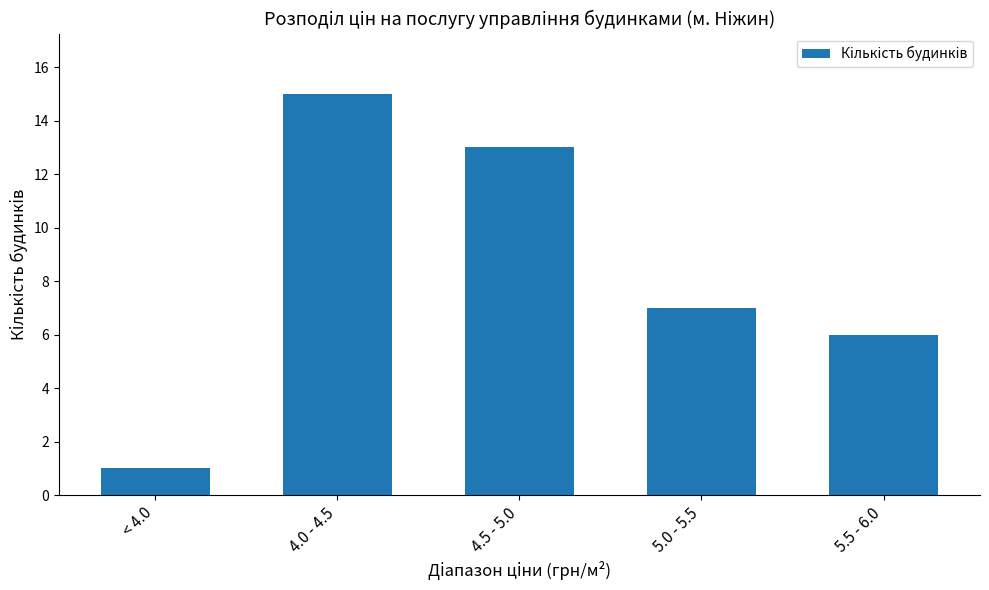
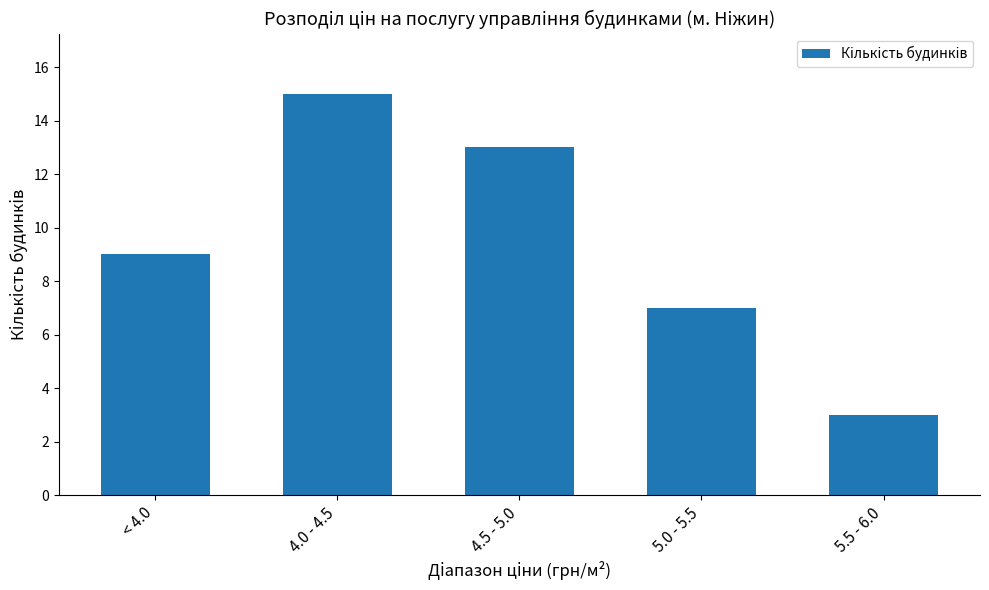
< 4.0: 1 -> 9
5.5 - 6.0: 6 -> 3
